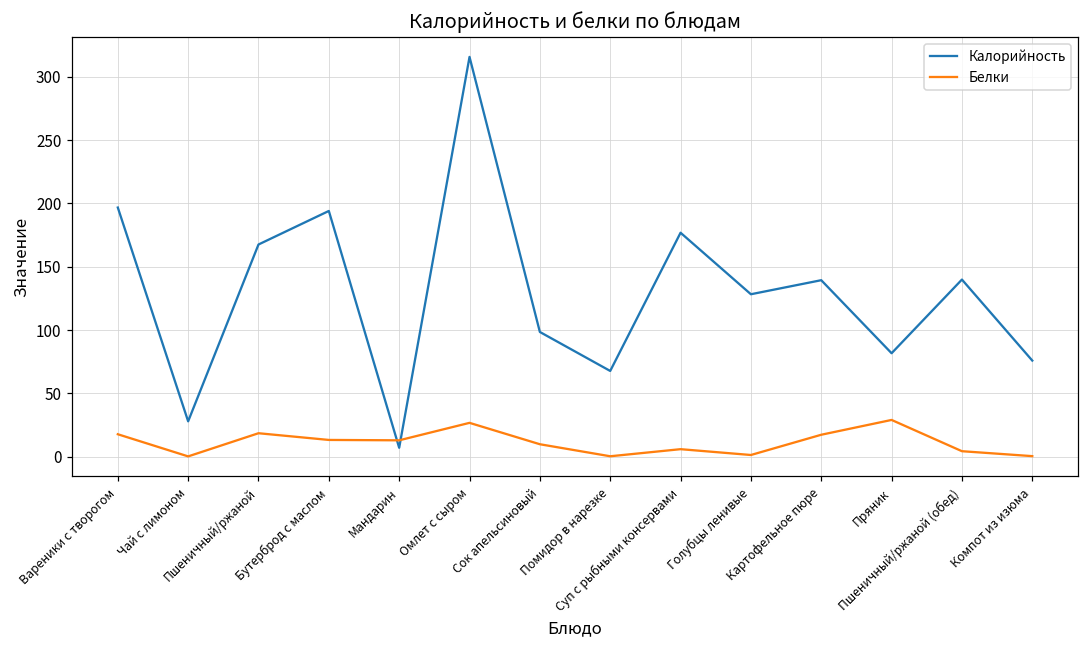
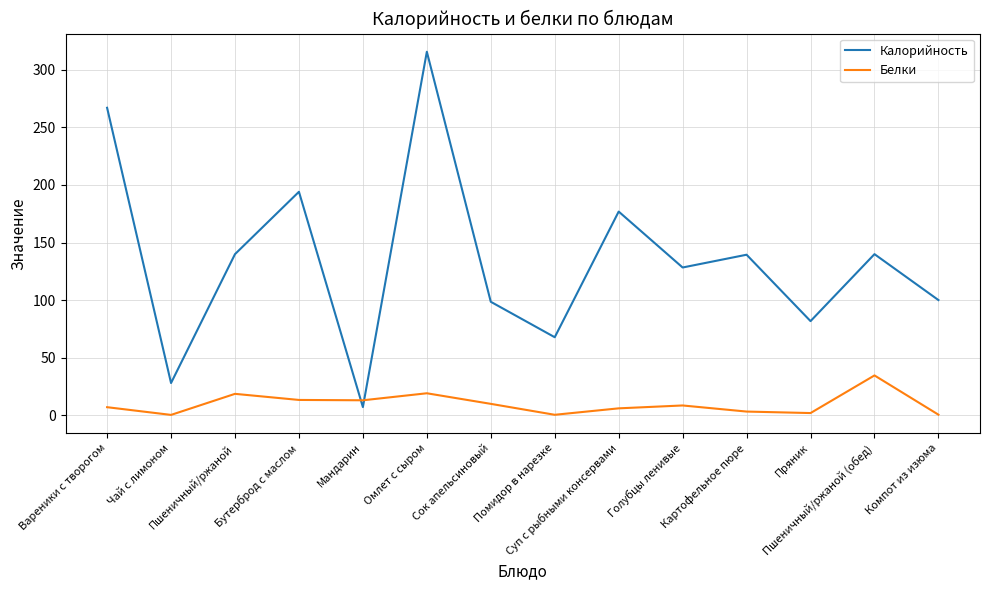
Калорийность, Вареники с творогом: 197 -> 267
Белки, Вареники с творогом: 18 -> 7
Калорийность, Пшеничный/ржаной: 168 -> 140
Белки, Омлет с сыром: 27 -> 19
Белки, Голубцы ленивые: 1 -> 8
Белки, Картофельное пюре: 17 -> 3
Белки, Пряник: 29 -> 2
Белки, Пшеничный/ржаной (обед): 4 -> 35
Калорийность, Компот из изюма: 76 -> 100
